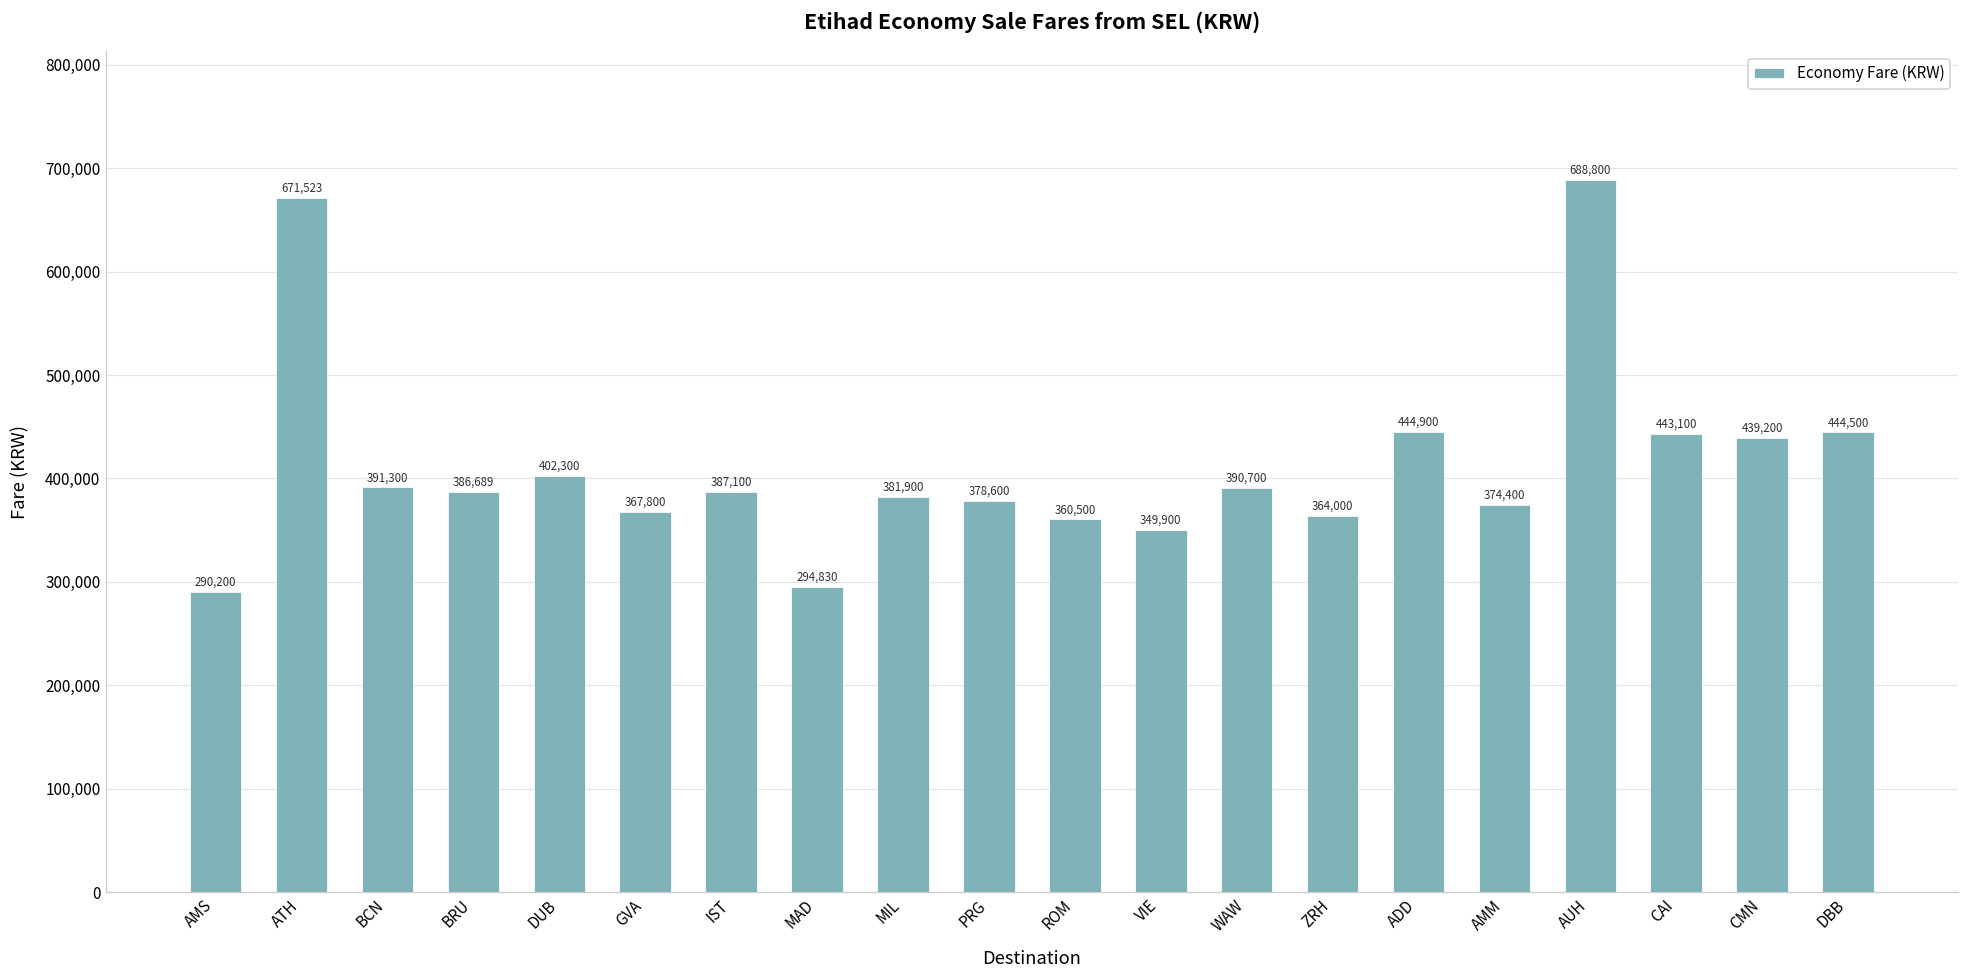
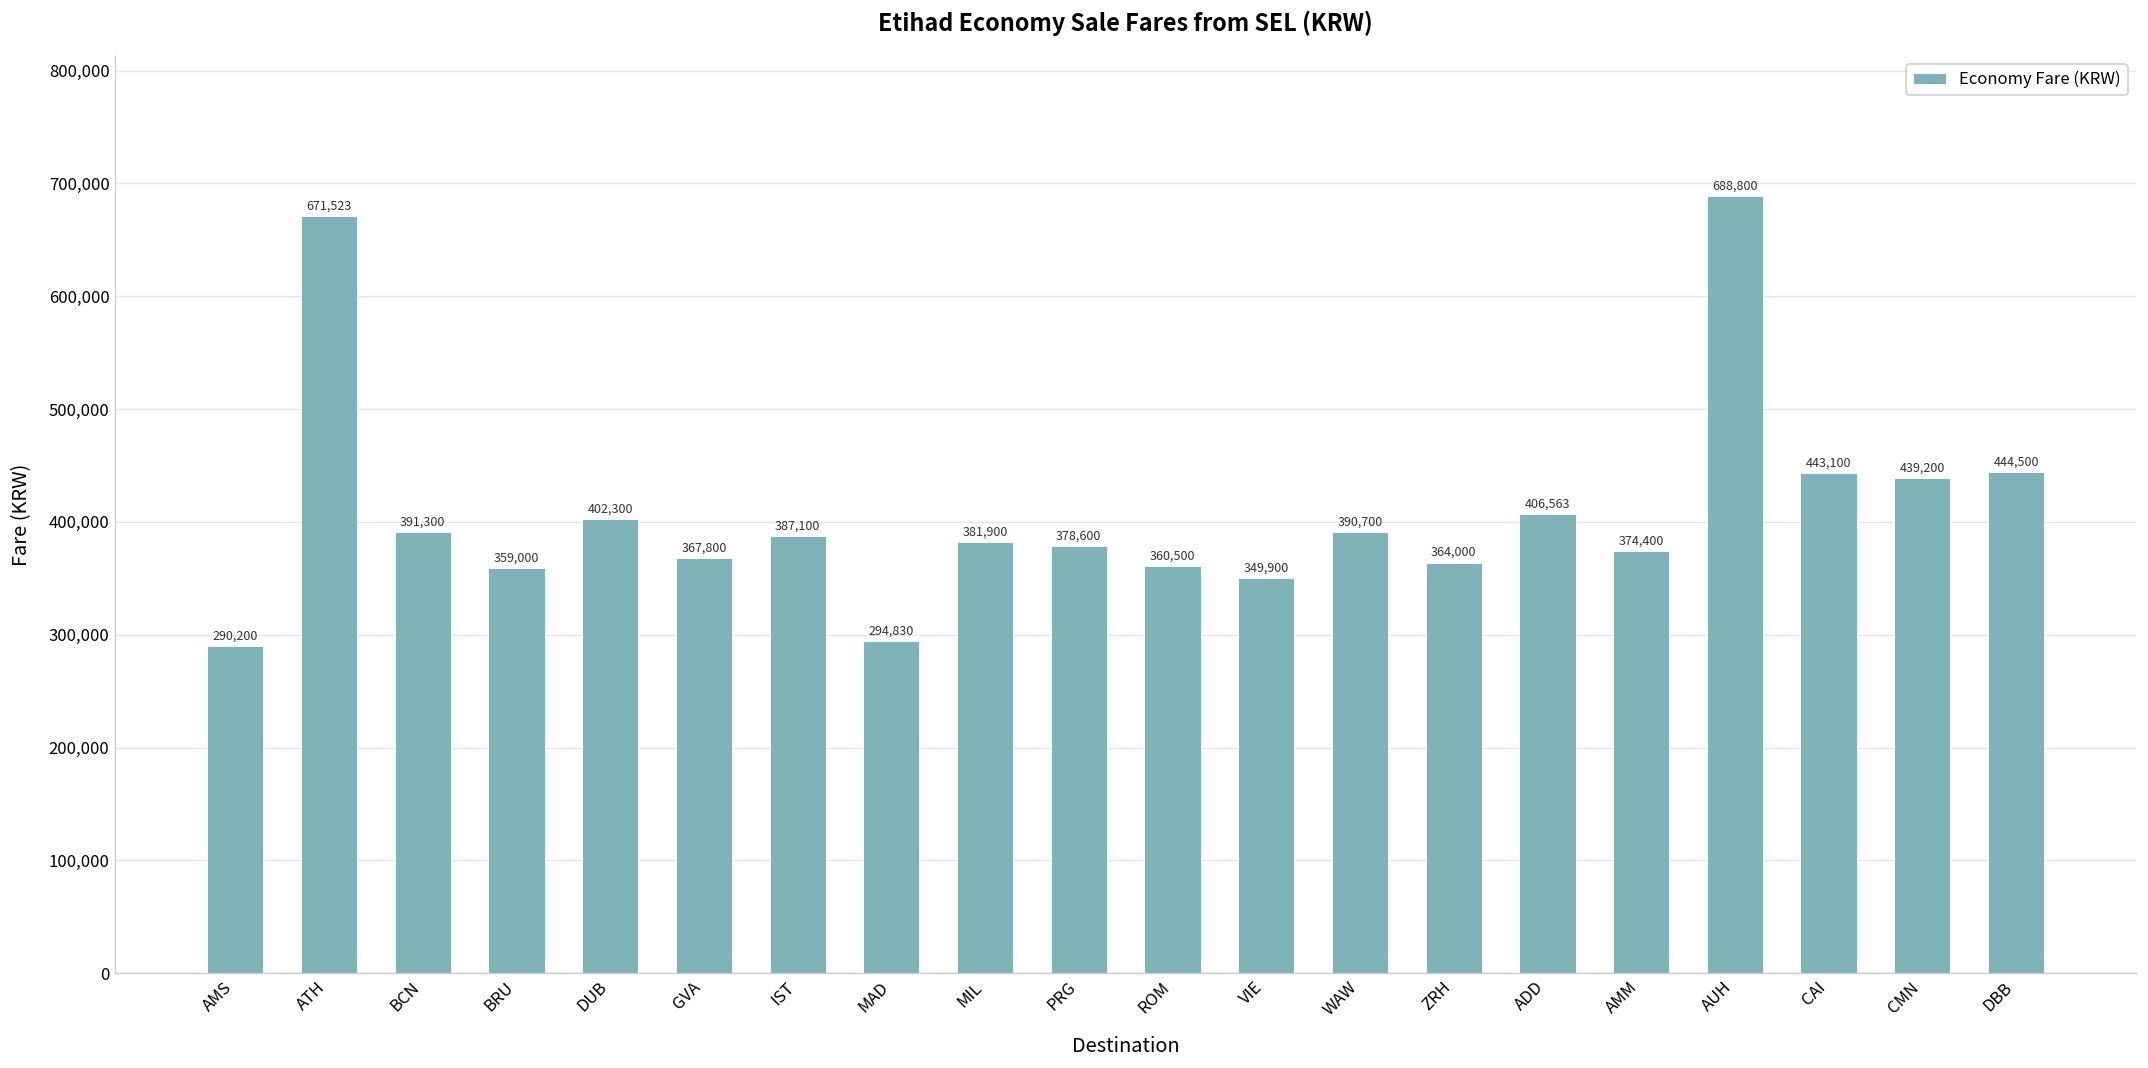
BRU: 386,689 -> 359,000
ADD: 444,900 -> 406,563
